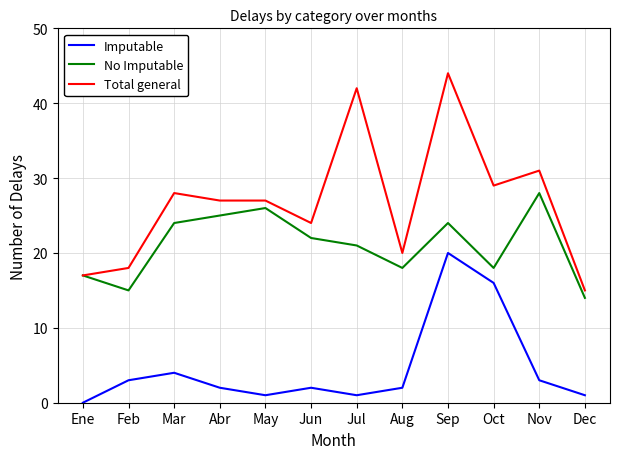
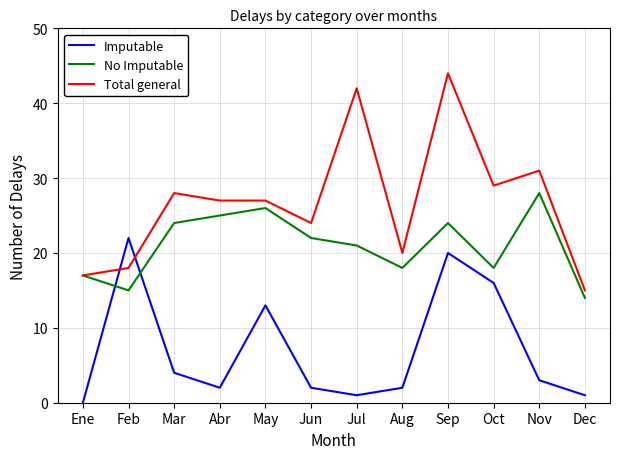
Imputable, Feb: 3 -> 22
Imputable, May: 1 -> 13
